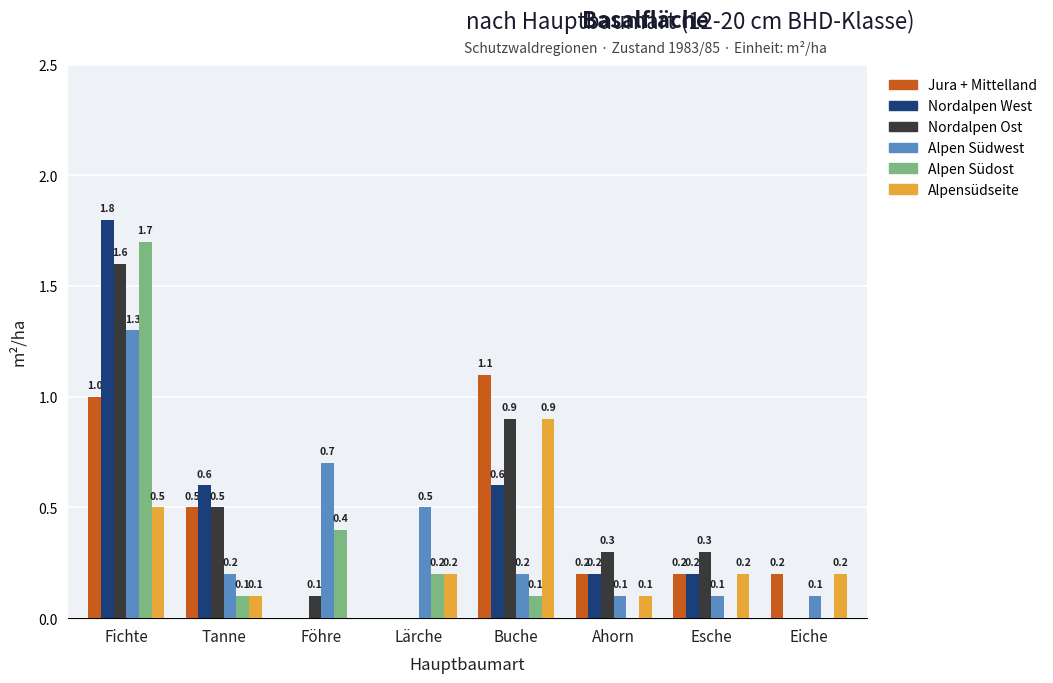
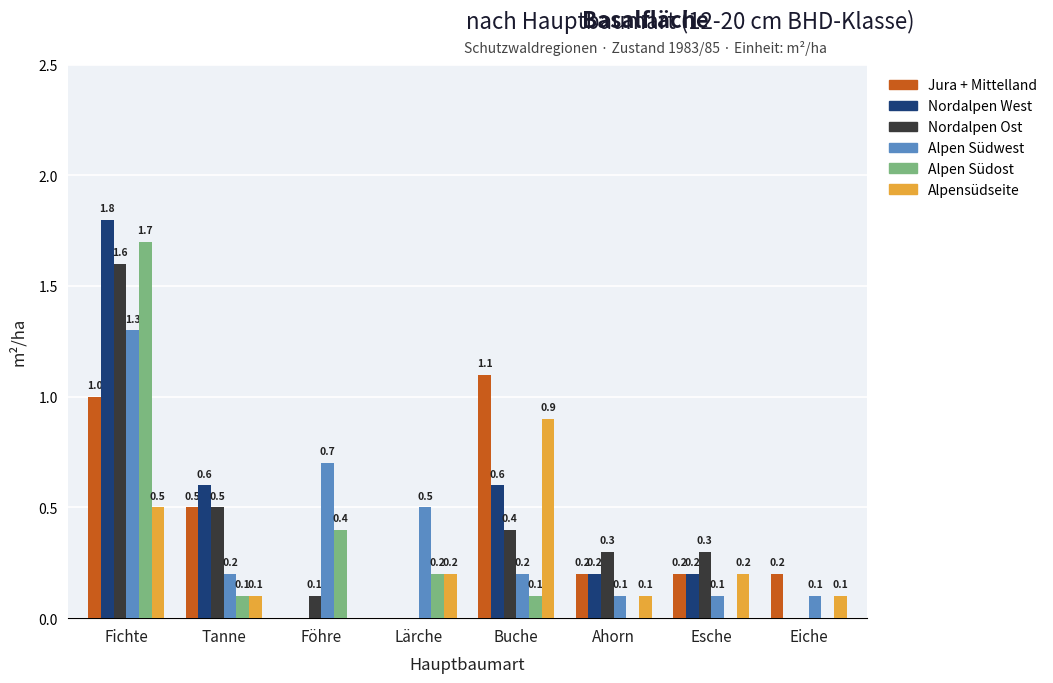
Nordalpen Ost, Buche: 0.9 -> 0.4
Alpensüdseite, Eiche: 0.2 -> 0.1
